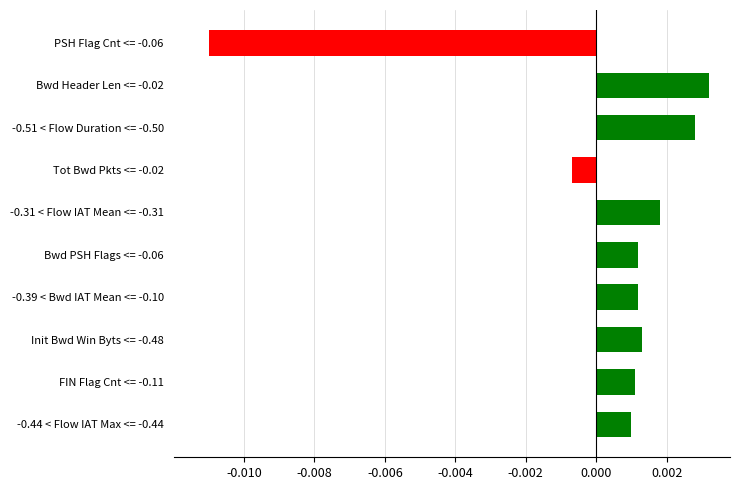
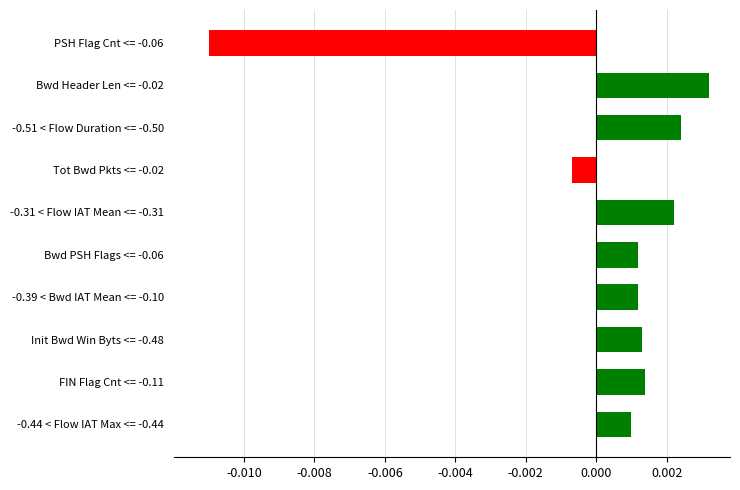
-0.51 < Flow Duration <= -0.50: 0.0028 -> 0.0024
-0.31 < Flow IAT Mean <= -0.31: 0.0018 -> 0.0022
FIN Flag Cnt <= -0.11: 0.0011 -> 0.0014
